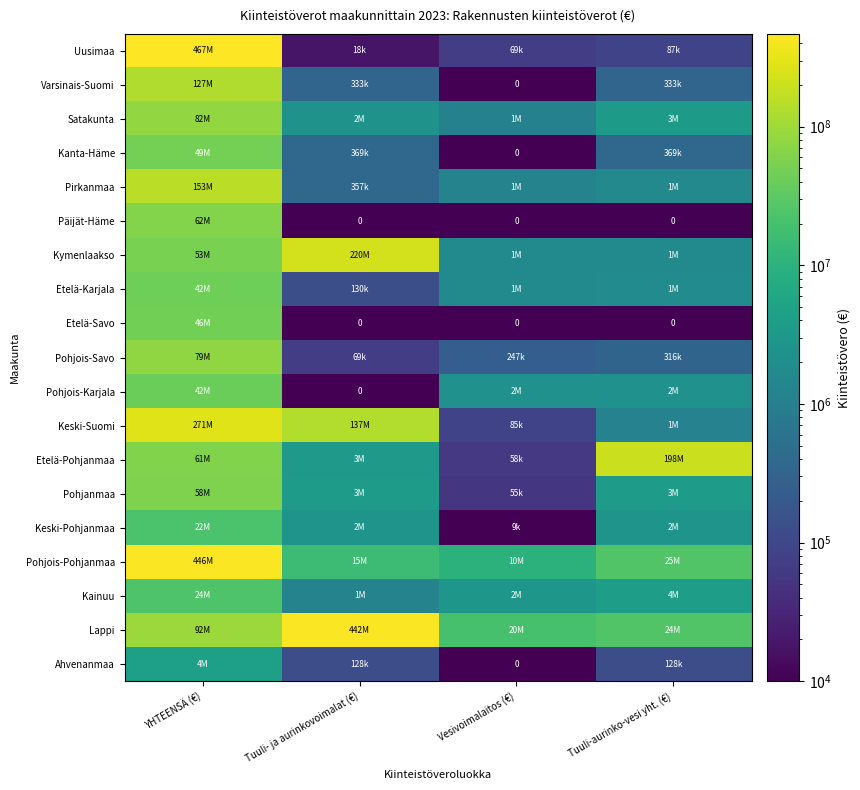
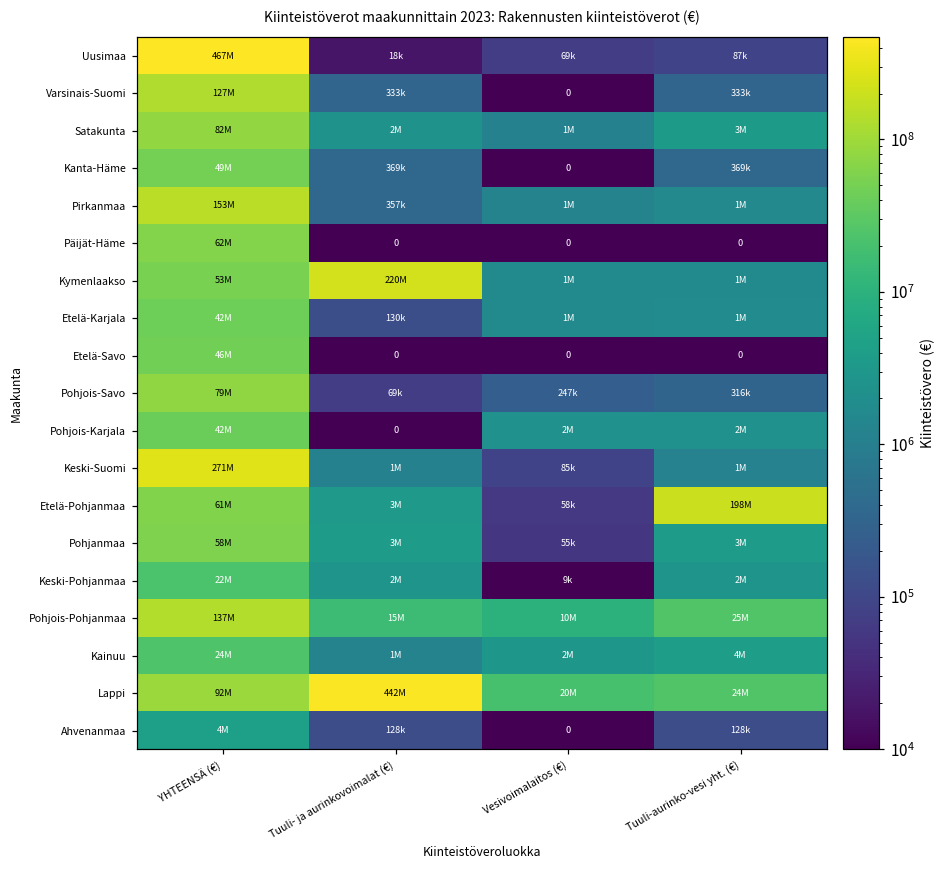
Keski-Suomi, Tuuli- ja aurinkovoimalat (€): 137M -> 1M
Pohjois-Pohjanmaa, YHTEENSÄ (€): 446M -> 137M
